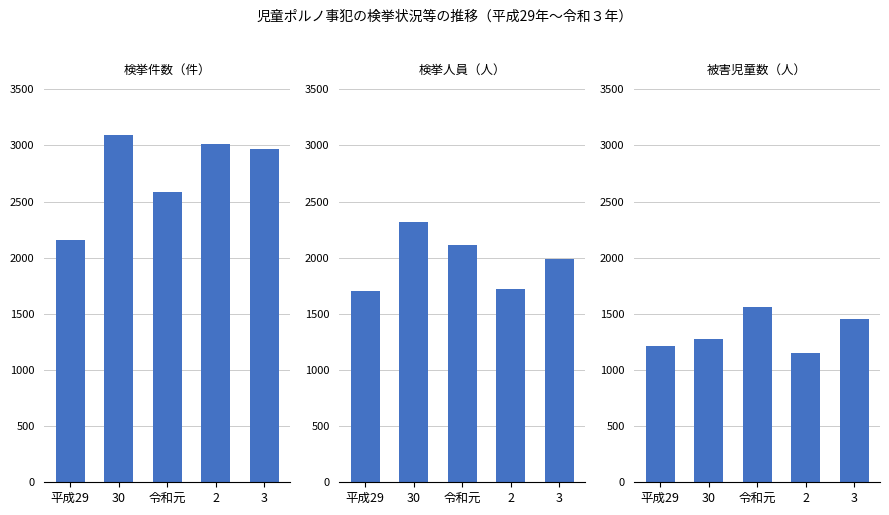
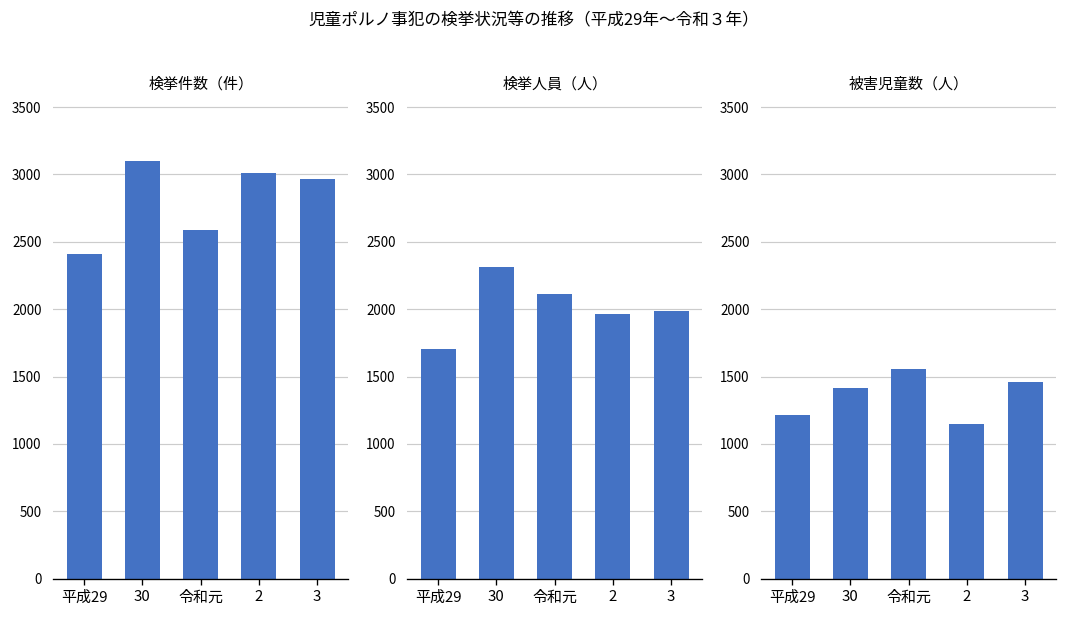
検挙件数（件）, 平成29: 2160 -> 2410
検挙人員（人）, 2: 1720 -> 1970
被害児童数（人）, 30: 1280 -> 1420
